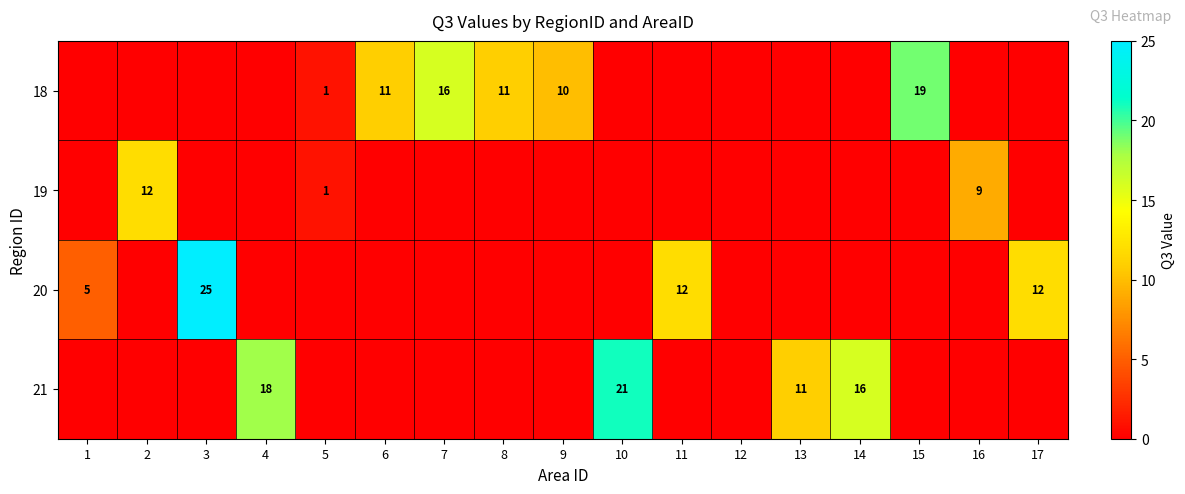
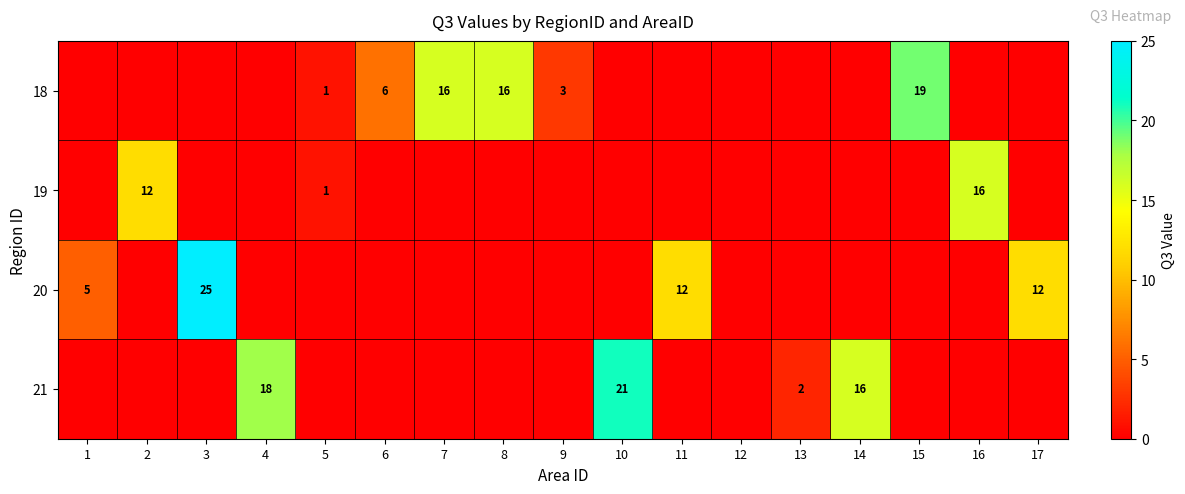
18, 6: 11 -> 6
18, 8: 11 -> 16
18, 9: 10 -> 3
19, 16: 9 -> 16
21, 13: 11 -> 2
